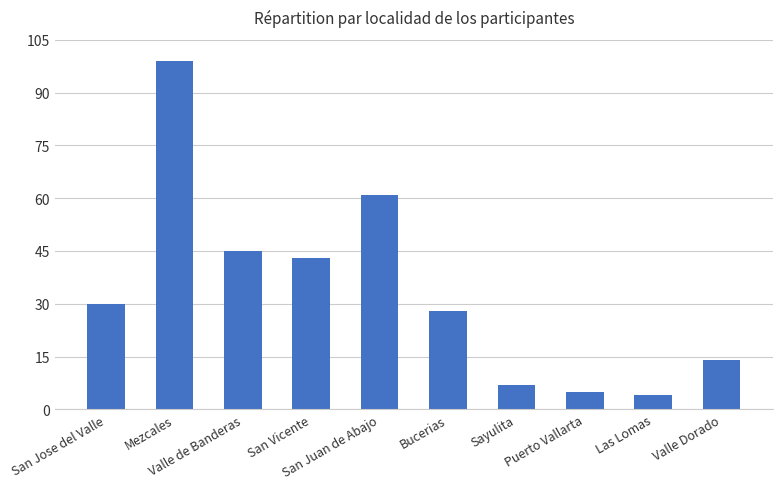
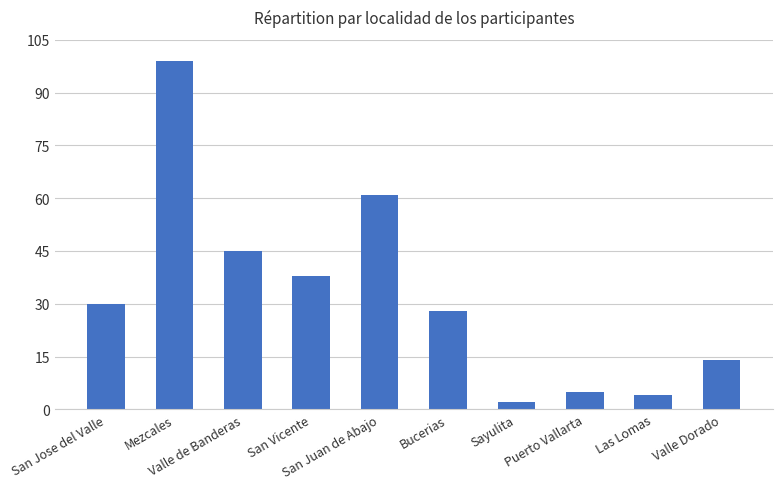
San Vicente: 43 -> 38
Sayulita: 7 -> 2
